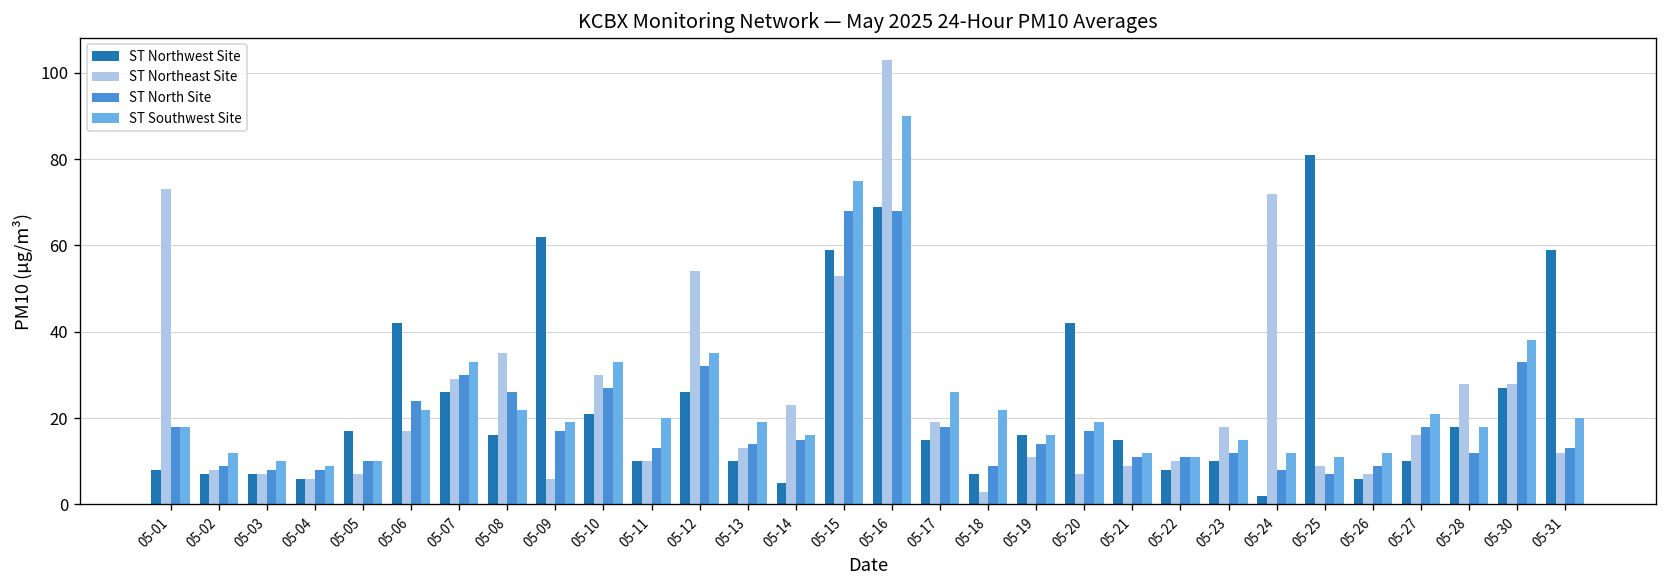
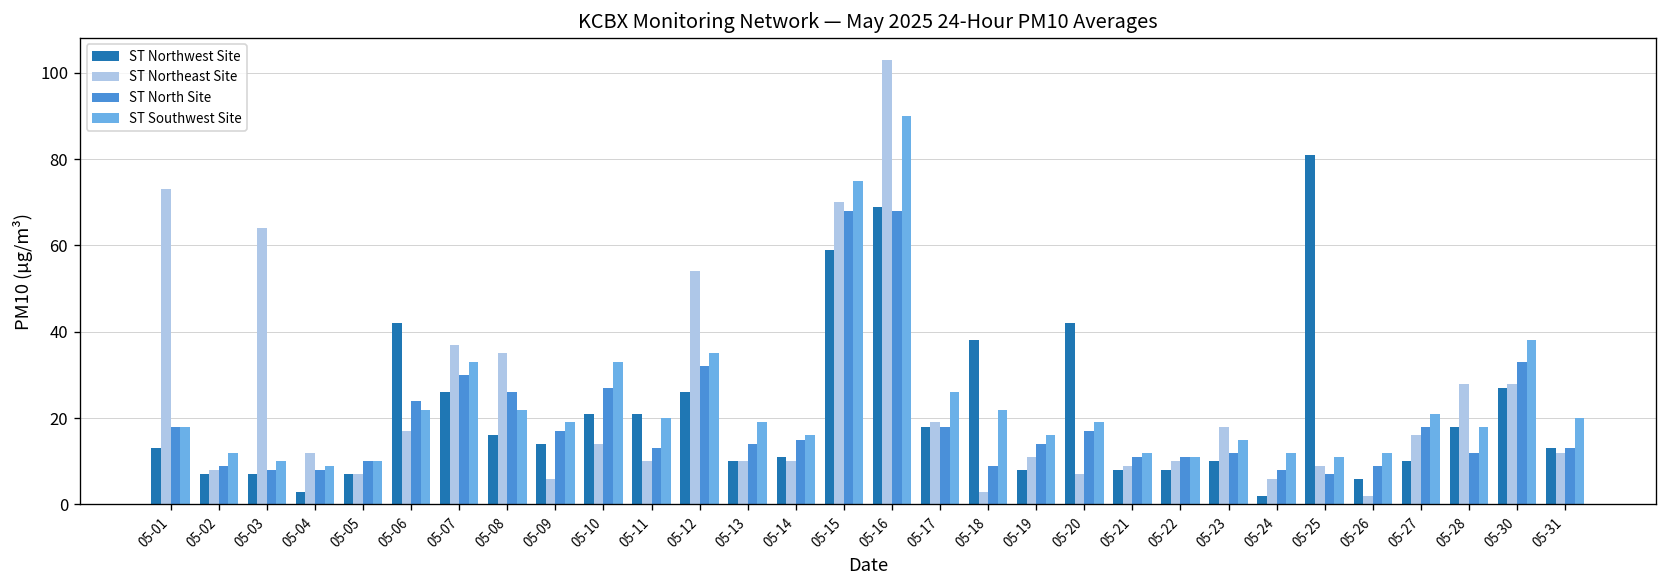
ST Northwest Site, 05-01: 8 -> 13
ST Northeast Site, 05-03: 7 -> 64
ST Northwest Site, 05-04: 6 -> 3
ST Northeast Site, 05-04: 6 -> 12
ST Northwest Site, 05-05: 17 -> 7
ST Northeast Site, 05-07: 29 -> 37
ST Northwest Site, 05-09: 62 -> 14
ST Northeast Site, 05-10: 30 -> 14
ST Northwest Site, 05-11: 10 -> 21
ST Northeast Site, 05-13: 13 -> 10
ST Northwest Site, 05-14: 5 -> 11
ST Northeast Site, 05-14: 23 -> 10
ST Northeast Site, 05-15: 53 -> 70
ST Northwest Site, 05-17: 15 -> 18
ST Northwest Site, 05-18: 7 -> 38
ST Northwest Site, 05-19: 16 -> 8
ST Northwest Site, 05-21: 15 -> 8
ST Northeast Site, 05-24: 72 -> 6
ST Northeast Site, 05-26: 7 -> 2
ST Northwest Site, 05-31: 59 -> 13
